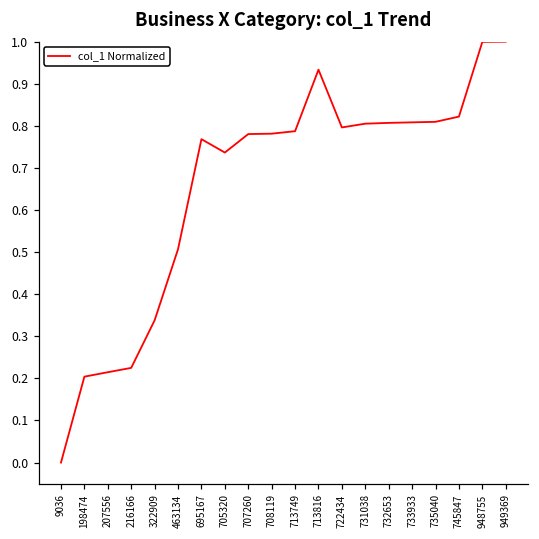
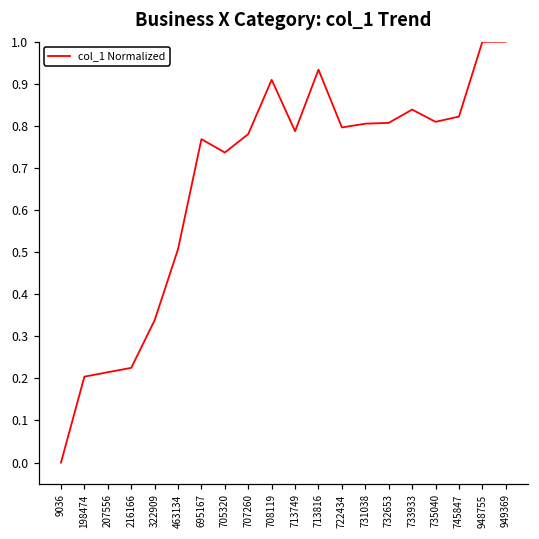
708119: 0.78 -> 0.91
733933: 0.81 -> 0.84
